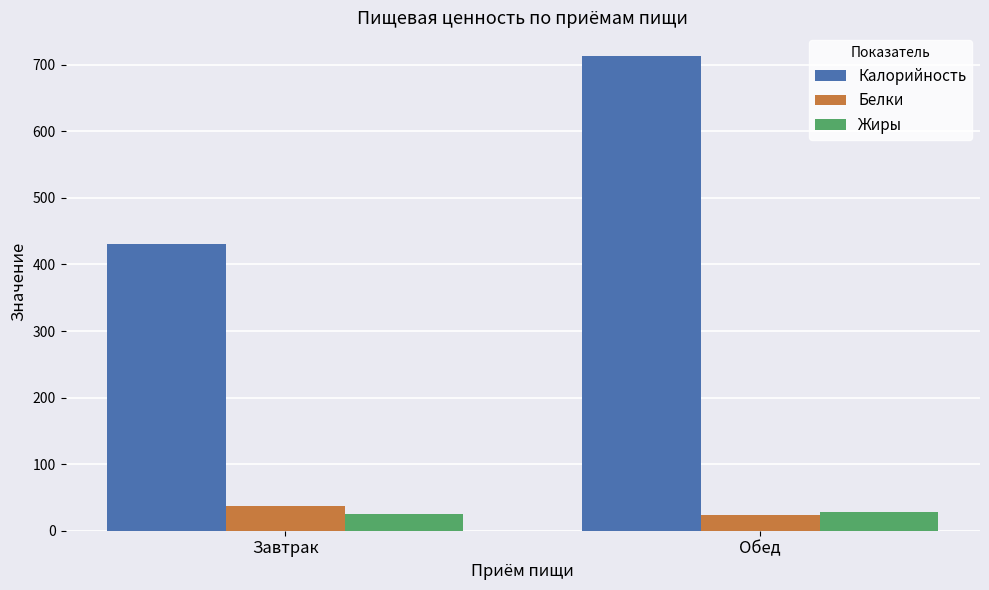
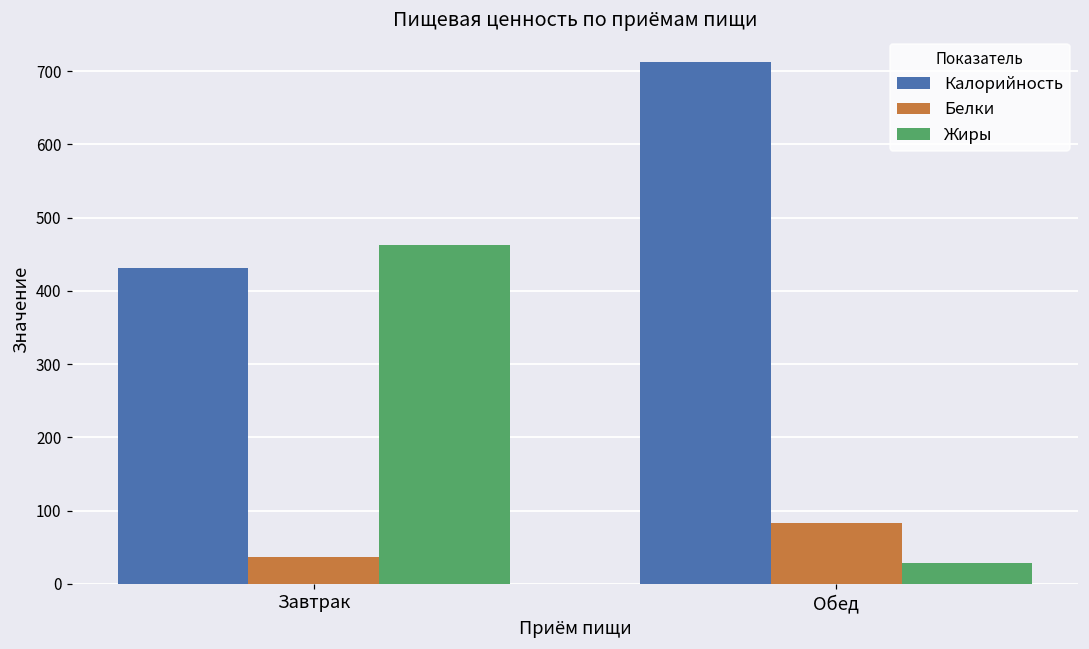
Жиры, Завтрак: 20 -> 460
Белки, Обед: 20 -> 80
